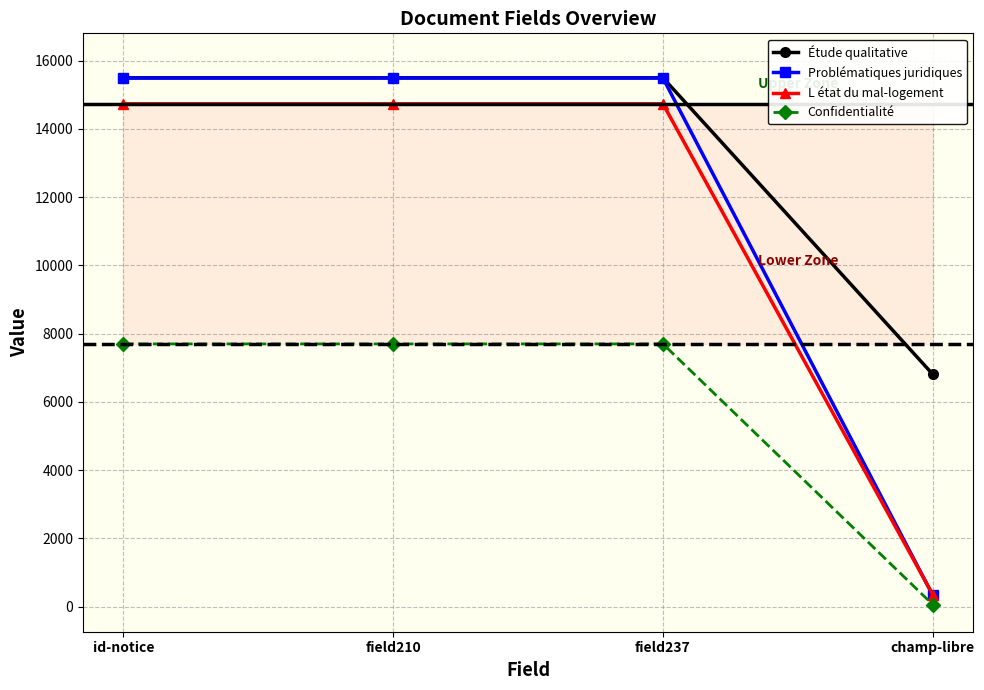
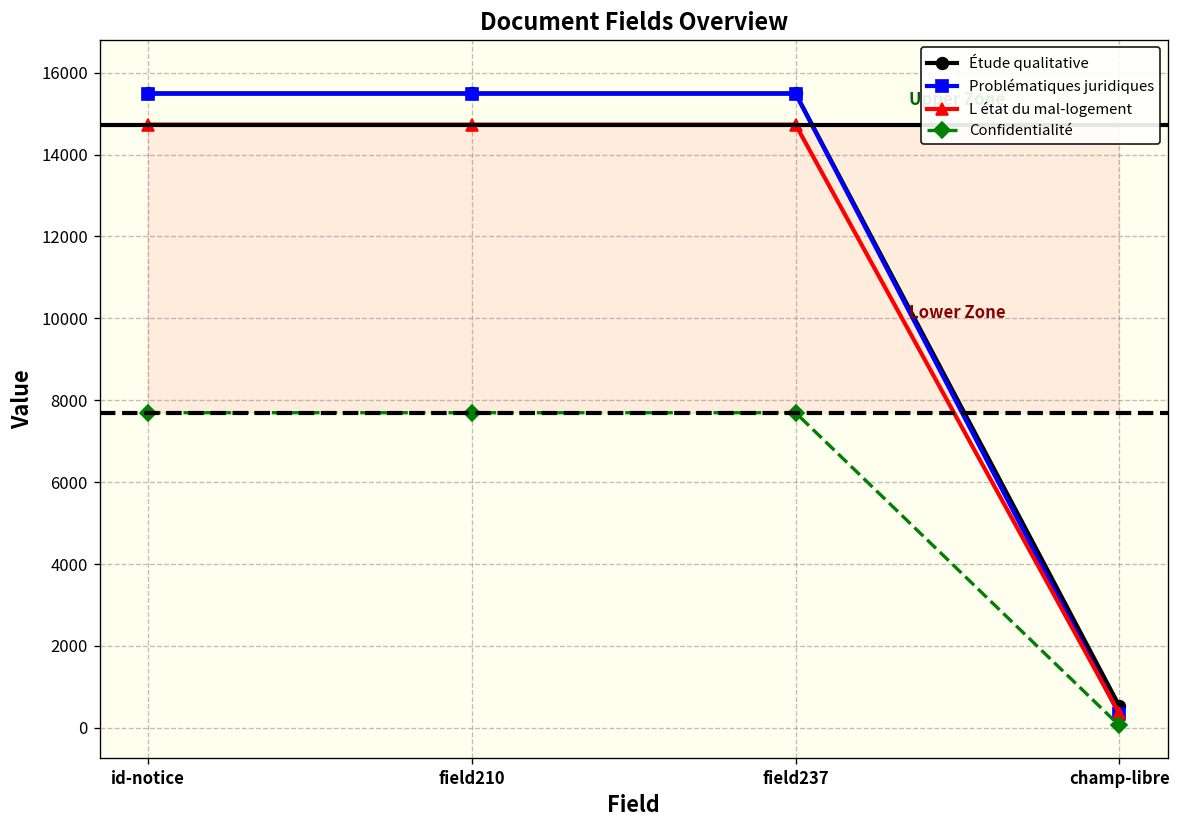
Étude qualitative, champ-libre: 6800 -> 500
